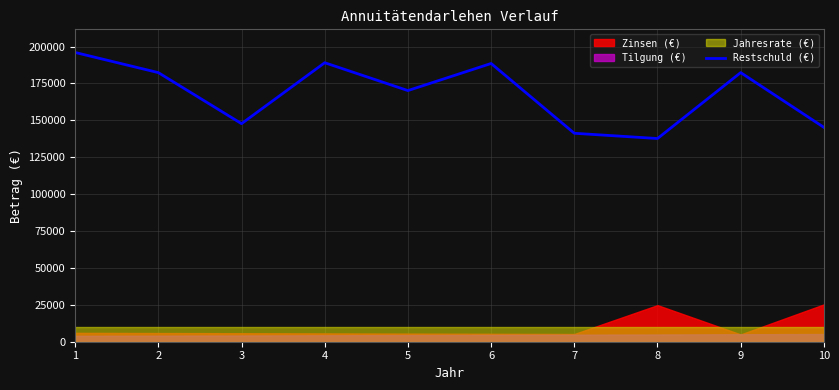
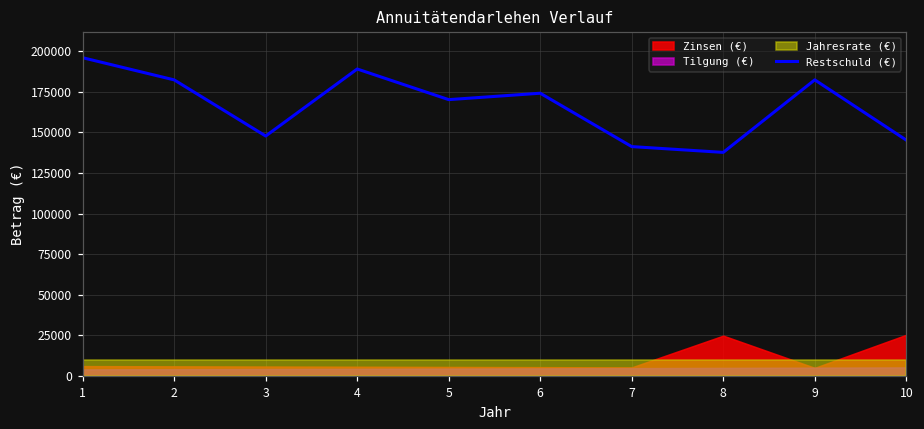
Restschuld (€), 6: 189000 -> 174000
